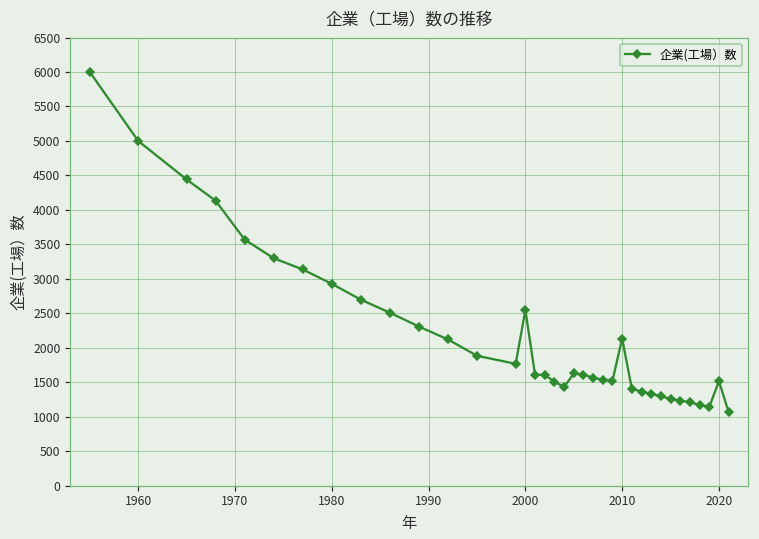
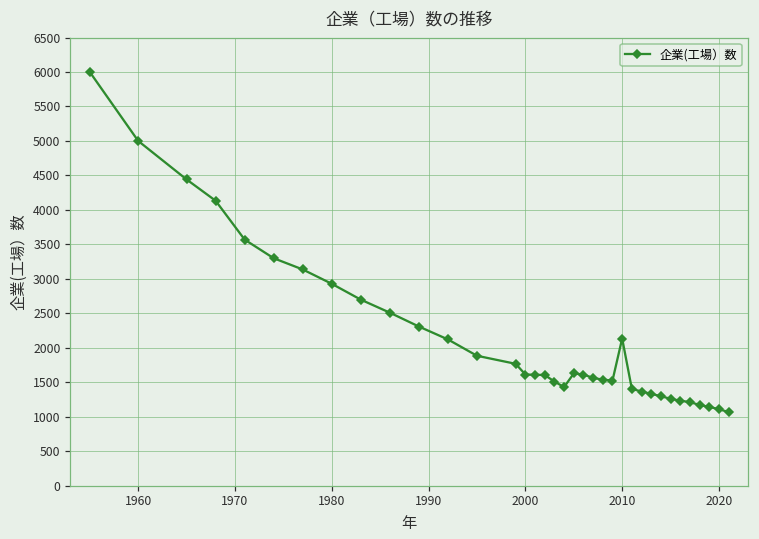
2000: 2500 -> 1600
2020: 1500 -> 1100
